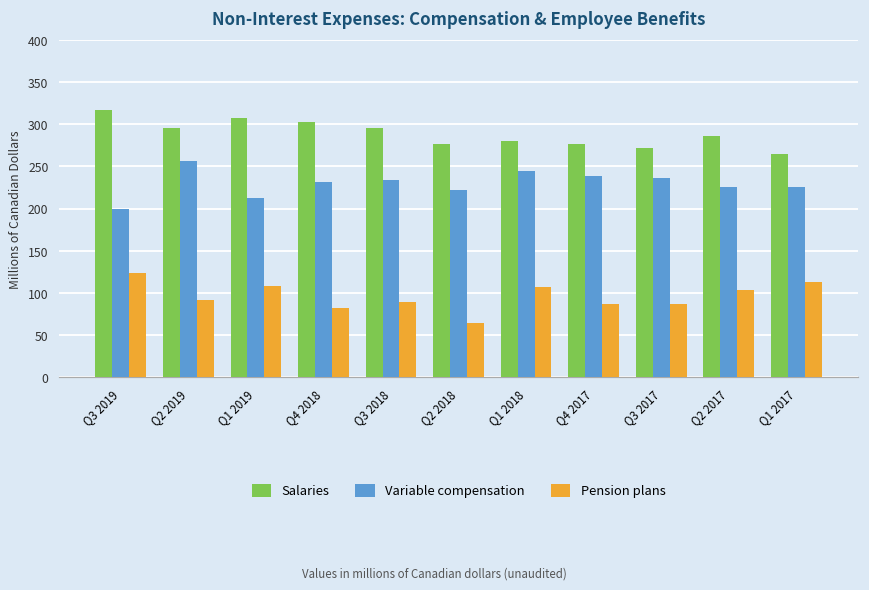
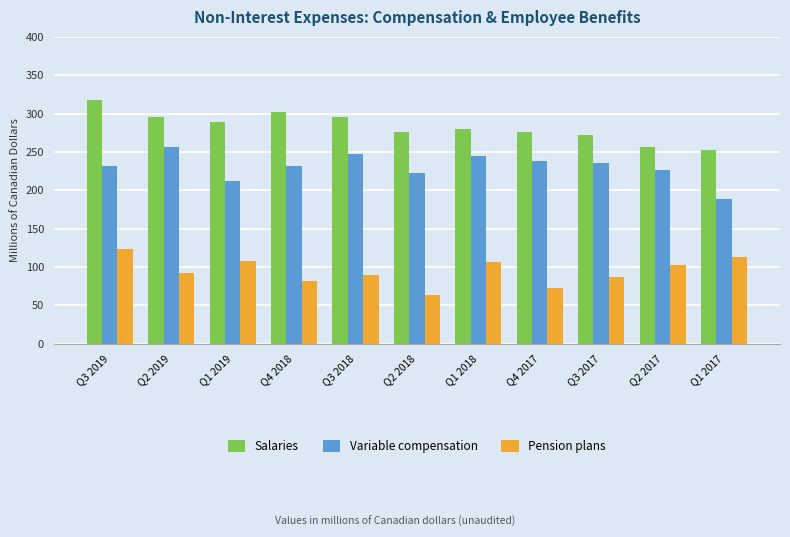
Variable compensation, Q3 2019: 200 -> 230
Salaries, Q1 2019: 310 -> 290
Variable compensation, Q3 2018: 230 -> 250
Pension plans, Q4 2017: 90 -> 70
Salaries, Q2 2017: 290 -> 260
Salaries, Q1 2017: 270 -> 250
Variable compensation, Q1 2017: 230 -> 190
